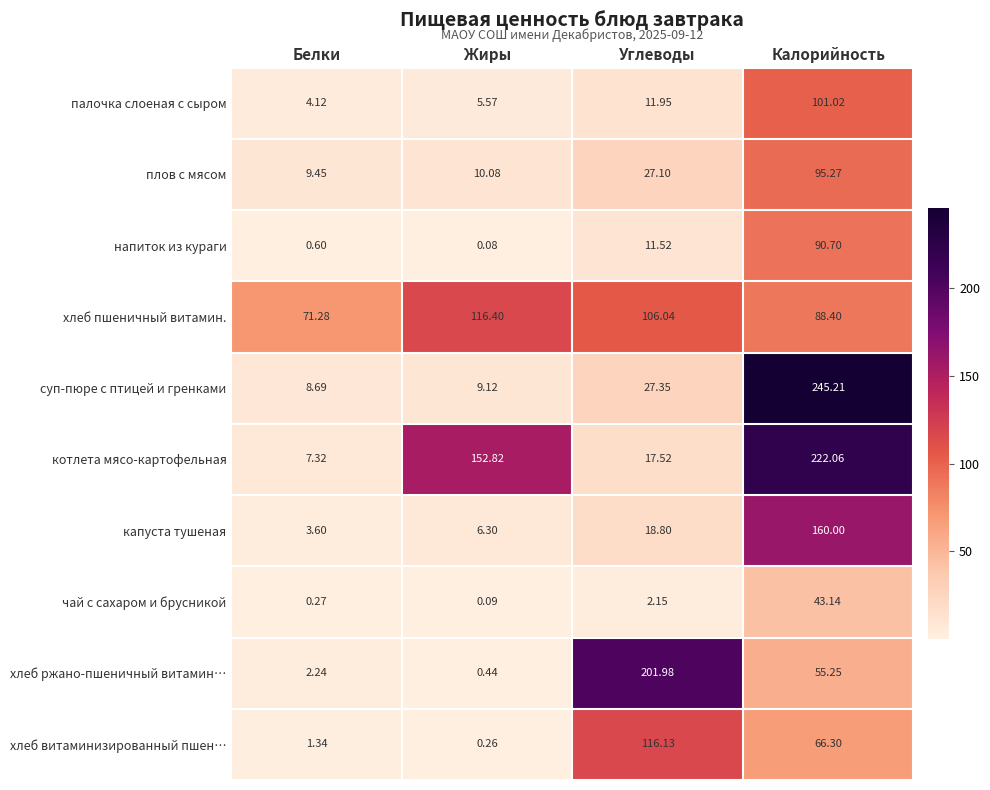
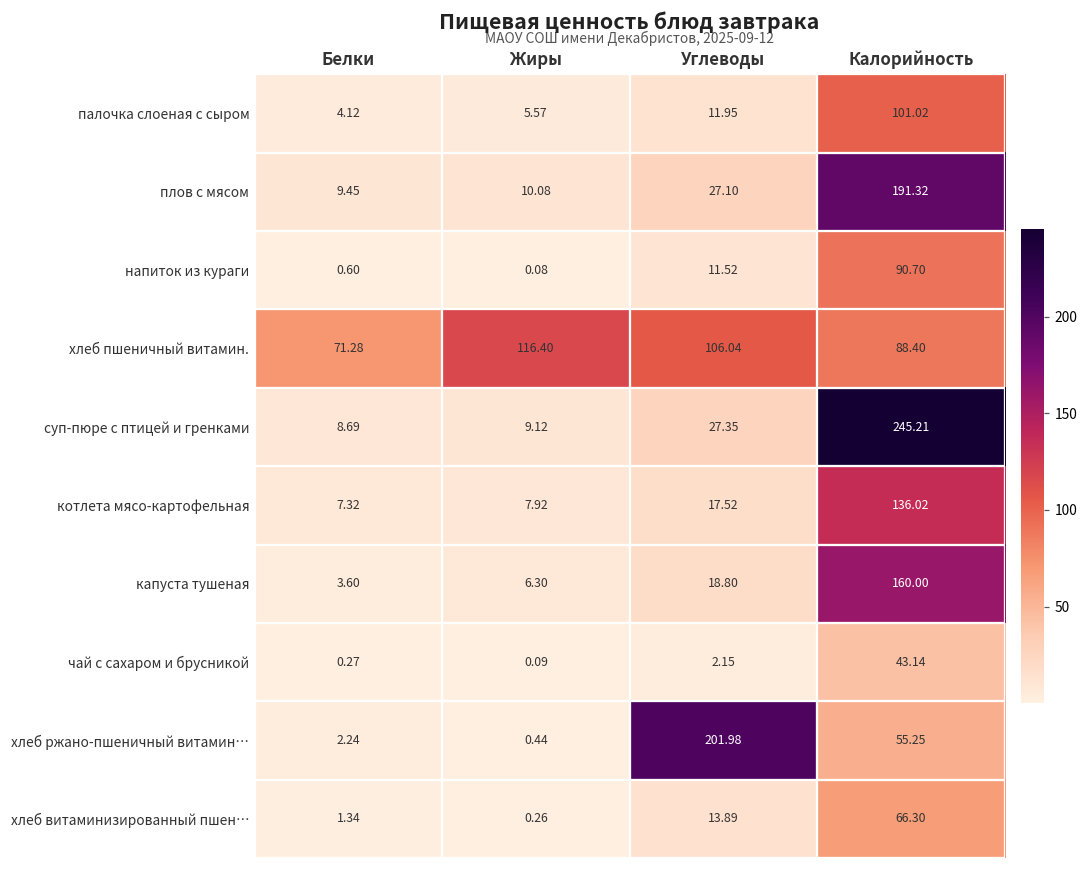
плов с мясом, Калорийность: 95.27 -> 191.32
котлета мясо-картофельная, Жиры: 152.82 -> 7.92
котлета мясо-картофельная, Калорийность: 222.06 -> 136.02
хлеб витаминизированный пшен…, Углеводы: 116.13 -> 13.89
